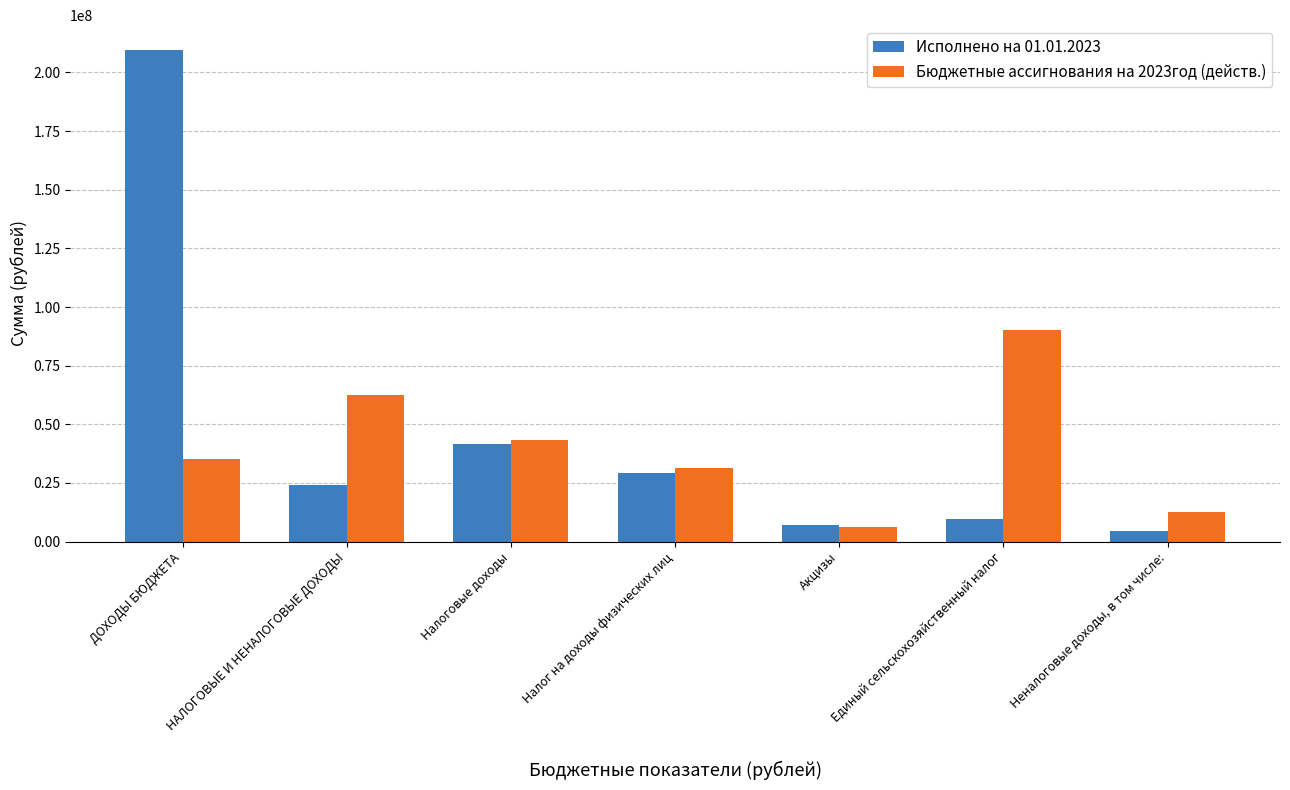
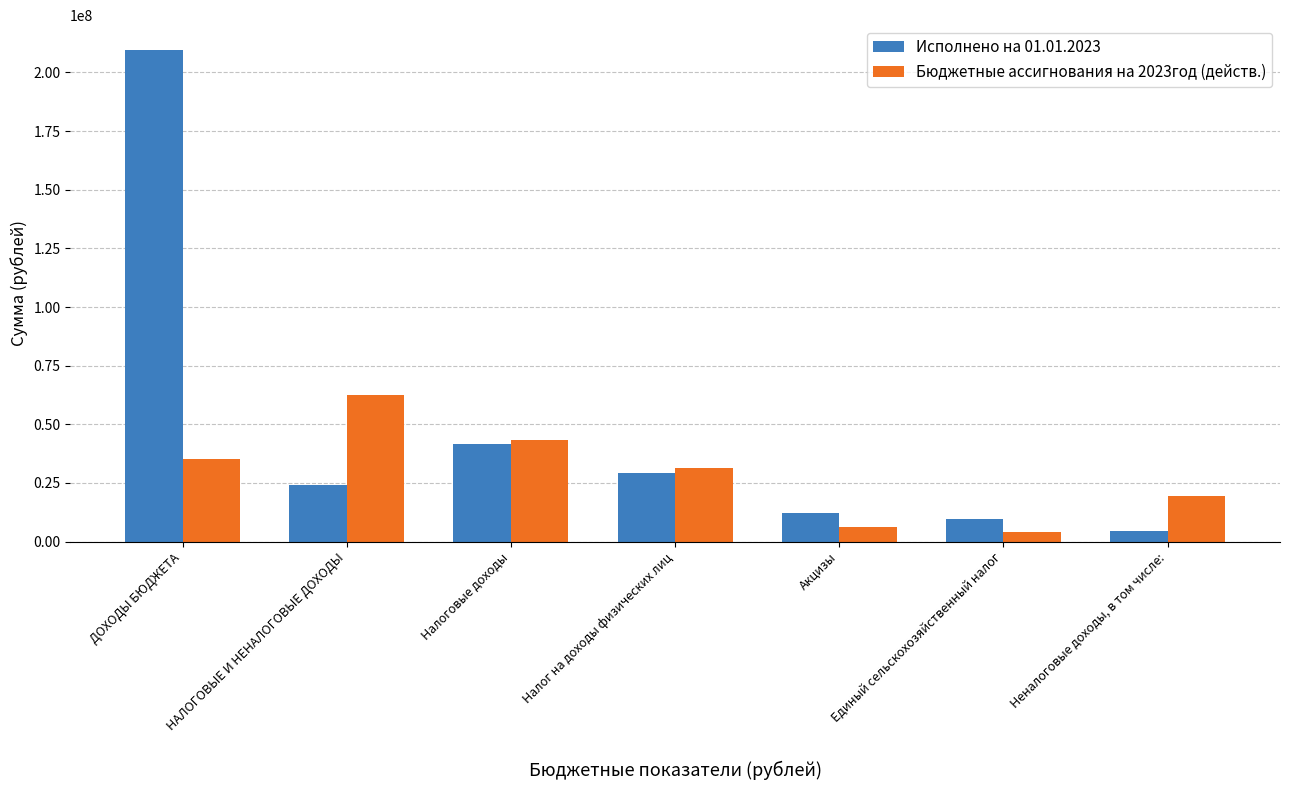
Исполнено на 01.01.2023, Акцизы: 7000000 -> 12000000
Бюджетные ассигнования на 2023год (действ.), Единый сельскохозяйственный налог: 90000000 -> 4000000
Бюджетные ассигнования на 2023год (действ.), Неналоговые доходы, в том числе:: 13000000 -> 19000000
